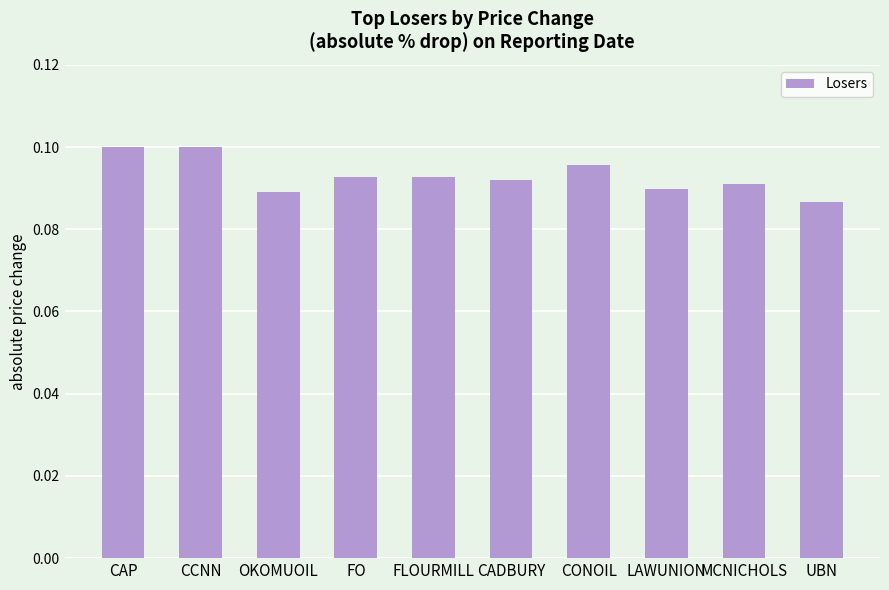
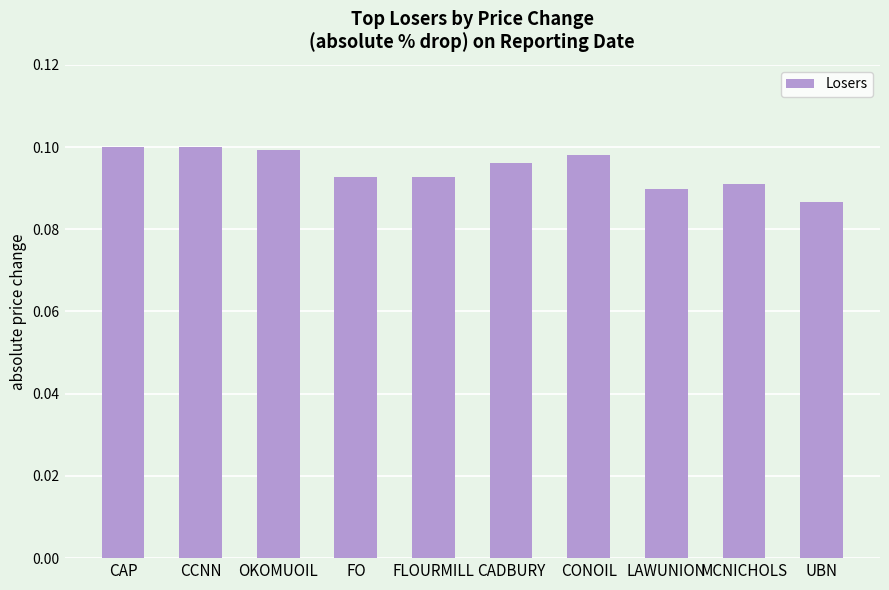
OKOMUOIL: 0.089 -> 0.099
CADBURY: 0.092 -> 0.096
CONOIL: 0.096 -> 0.098
